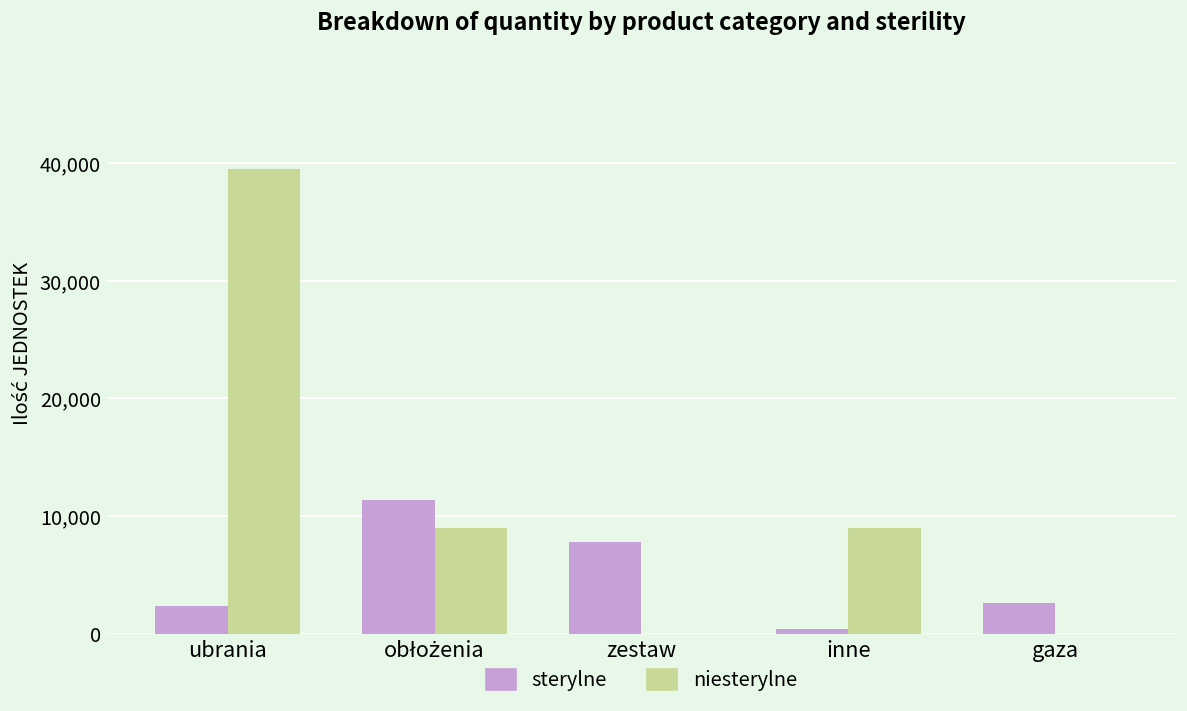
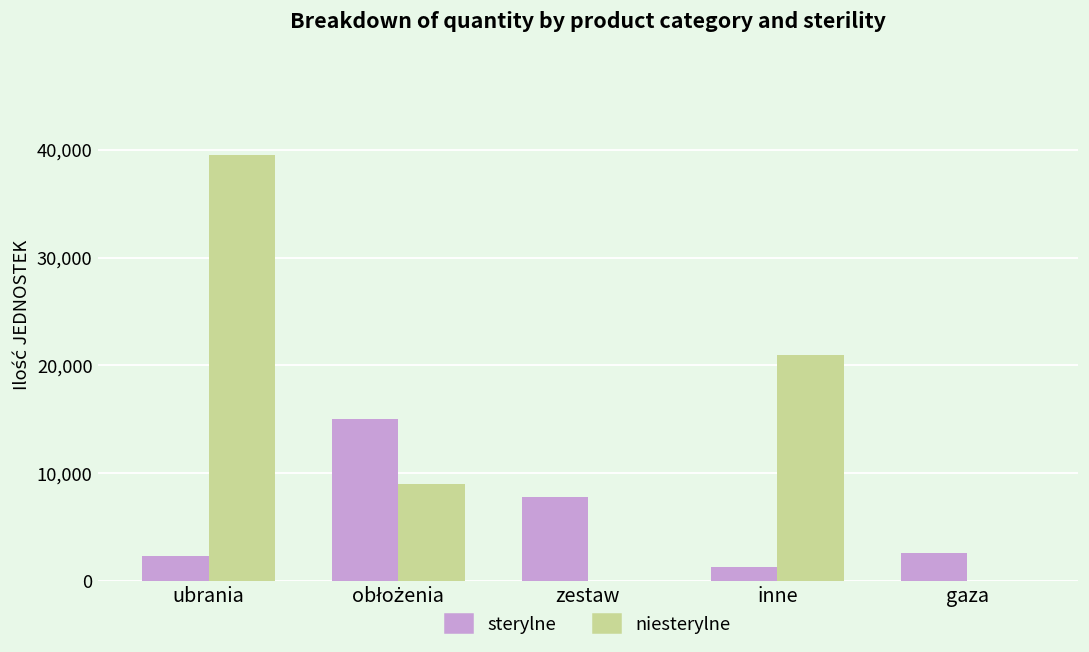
sterylne, obłożenia: 11,000 -> 15,000
sterylne, inne: 0 -> 1,000
niesterylne, inne: 9,000 -> 21,000
